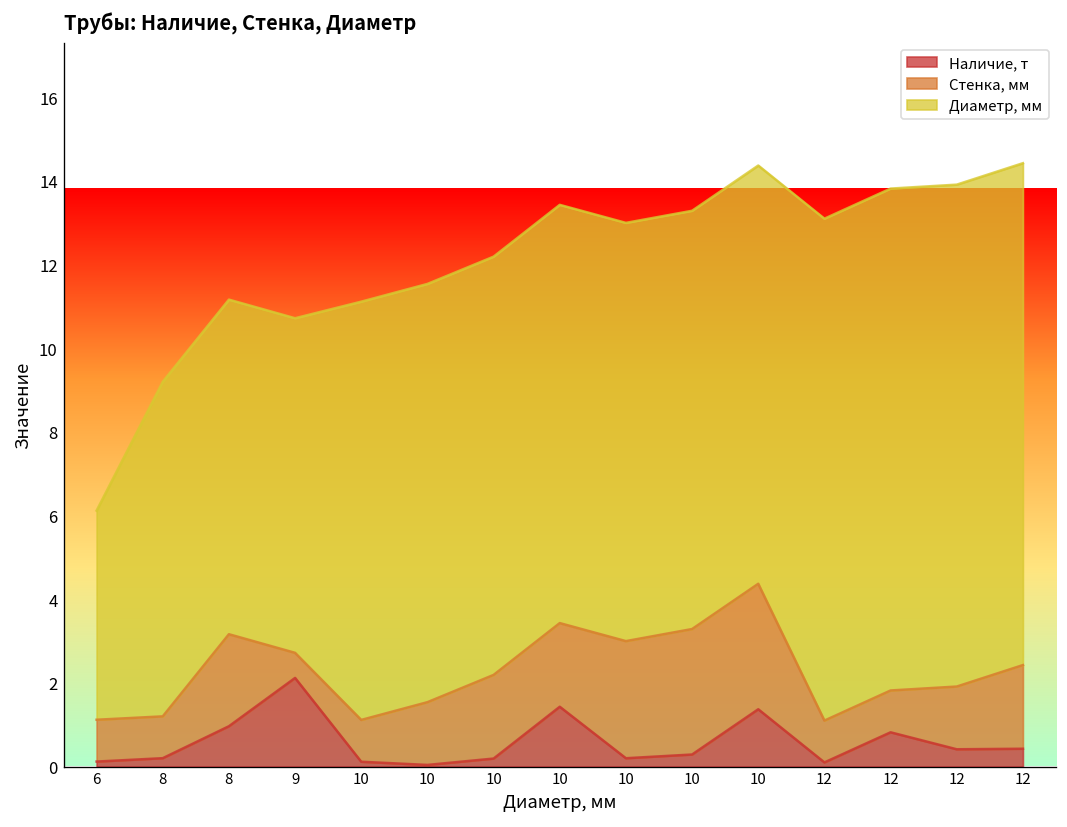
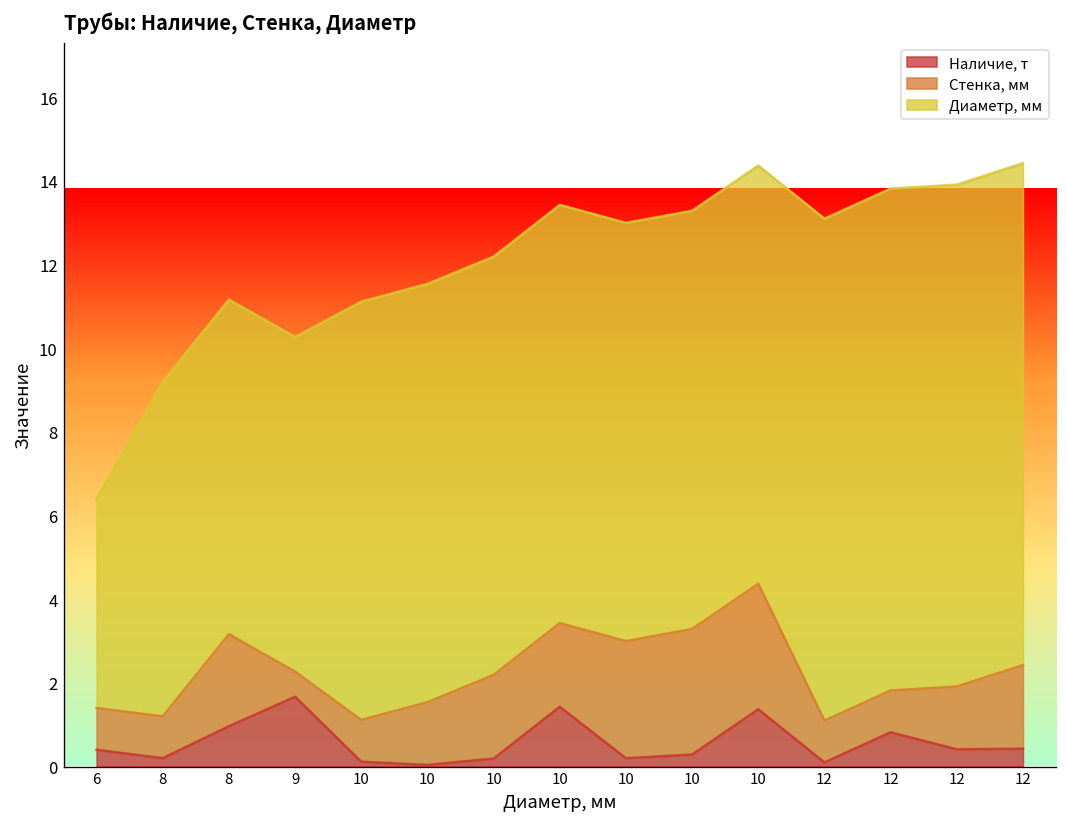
Наличие, т, 6: 0.1 -> 0.4
Наличие, т, 9: 2.1 -> 1.7
